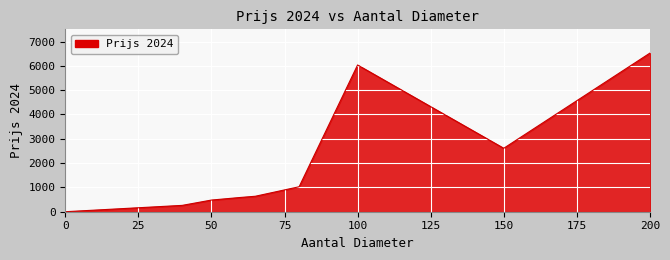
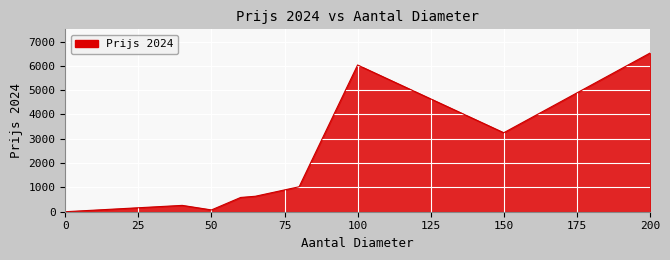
50: 500 -> 100
150: 2600 -> 3200
